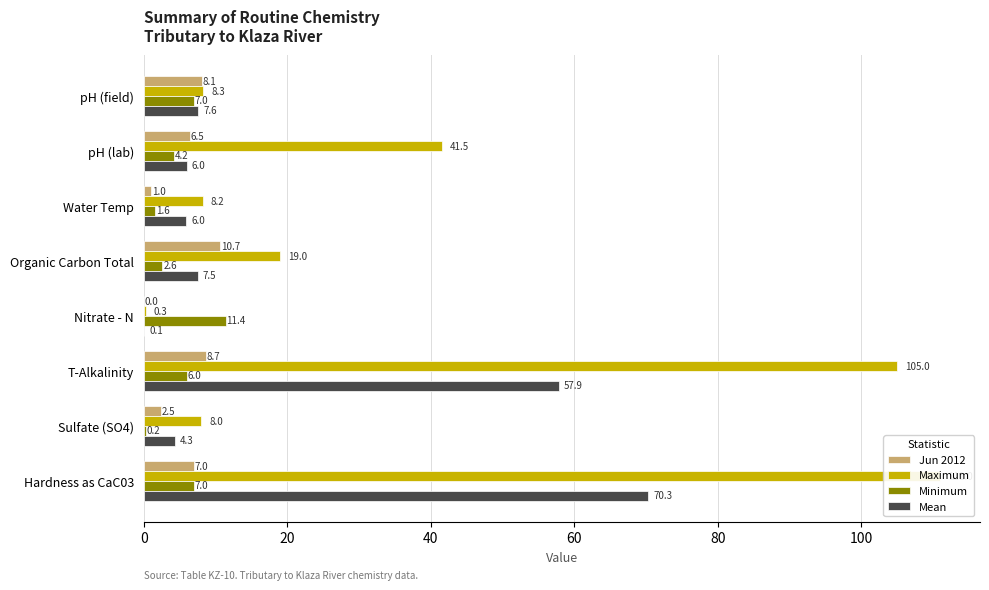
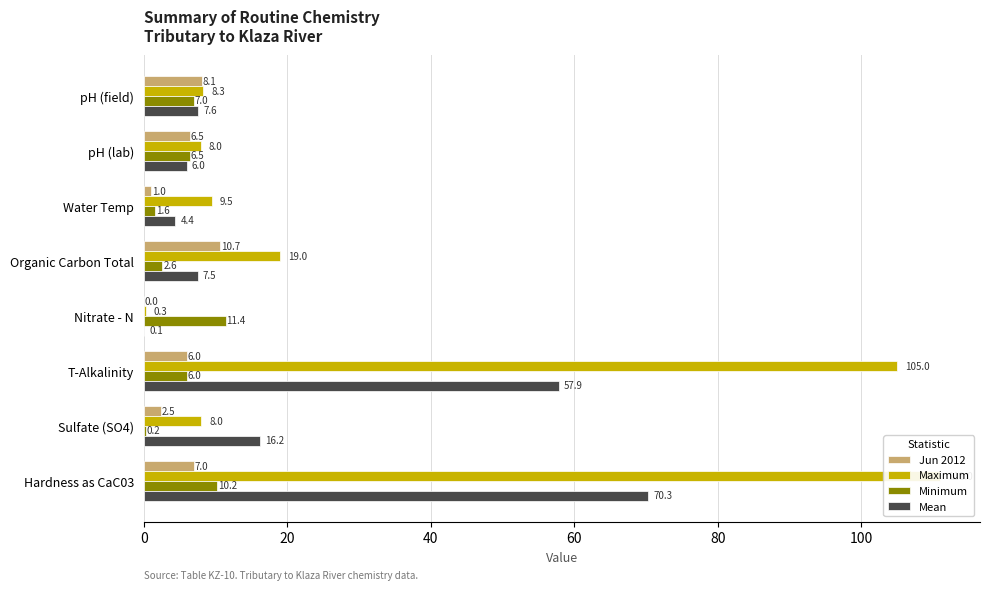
Maximum, pH (lab): 41.5 -> 8.0
Minimum, pH (lab): 4.2 -> 6.5
Maximum, Water Temp: 8.2 -> 9.5
Mean, Water Temp: 6.0 -> 4.4
Jun 2012, T-Alkalinity: 8.7 -> 6.0
Mean, Sulfate (SO4): 4.3 -> 16.2
Minimum, Hardness as CaC03: 7.0 -> 10.2
